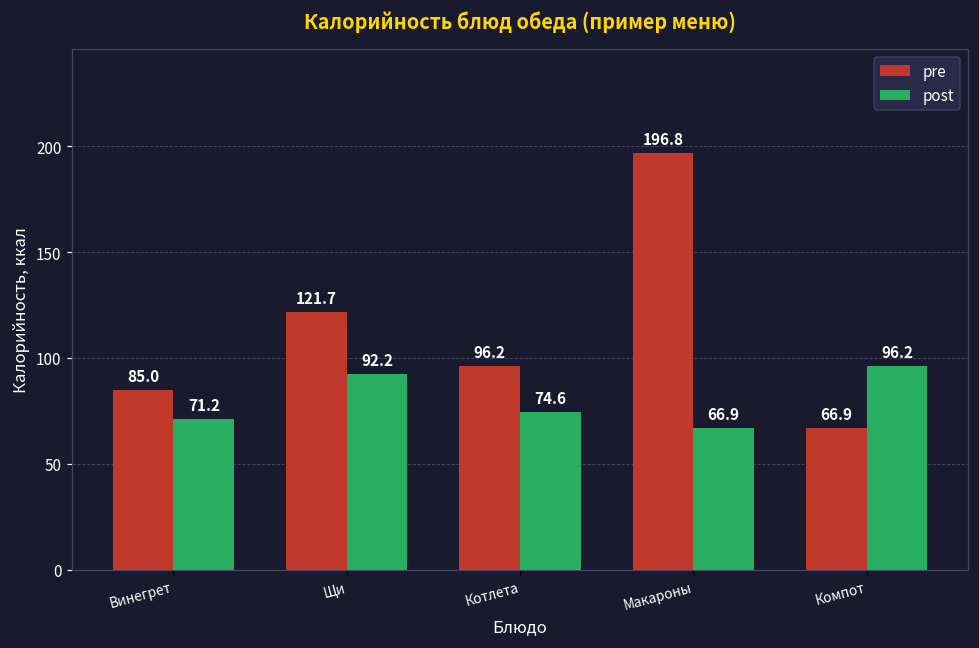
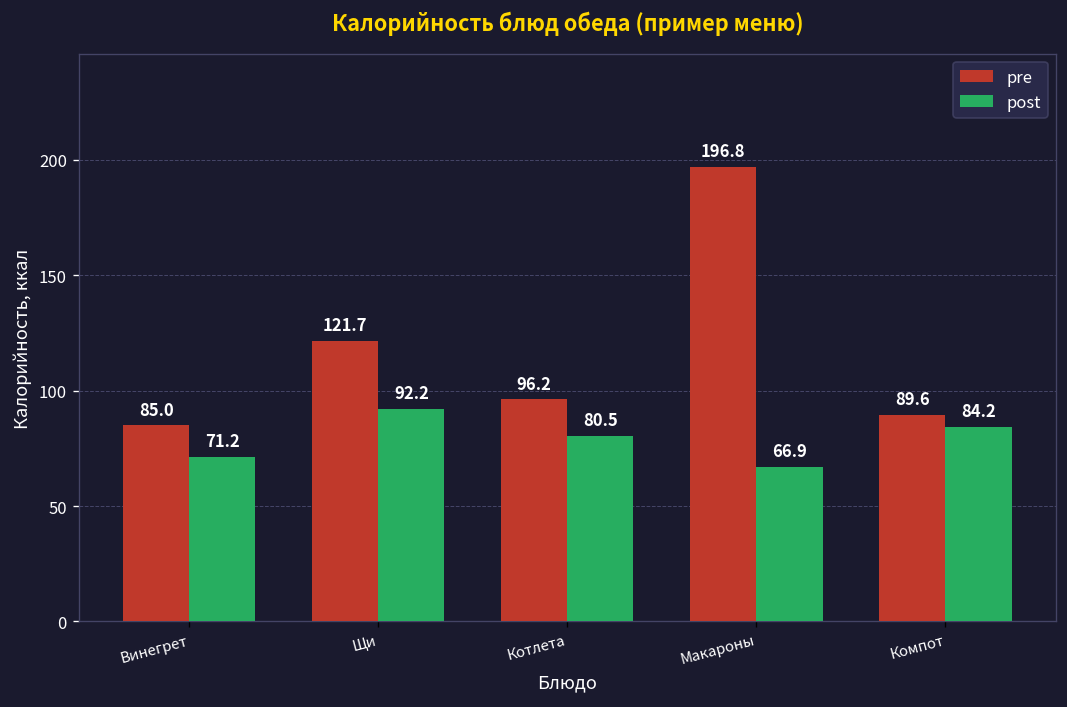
post, Котлета: 74.6 -> 80.5
pre, Компот: 66.9 -> 89.6
post, Компот: 96.2 -> 84.2
